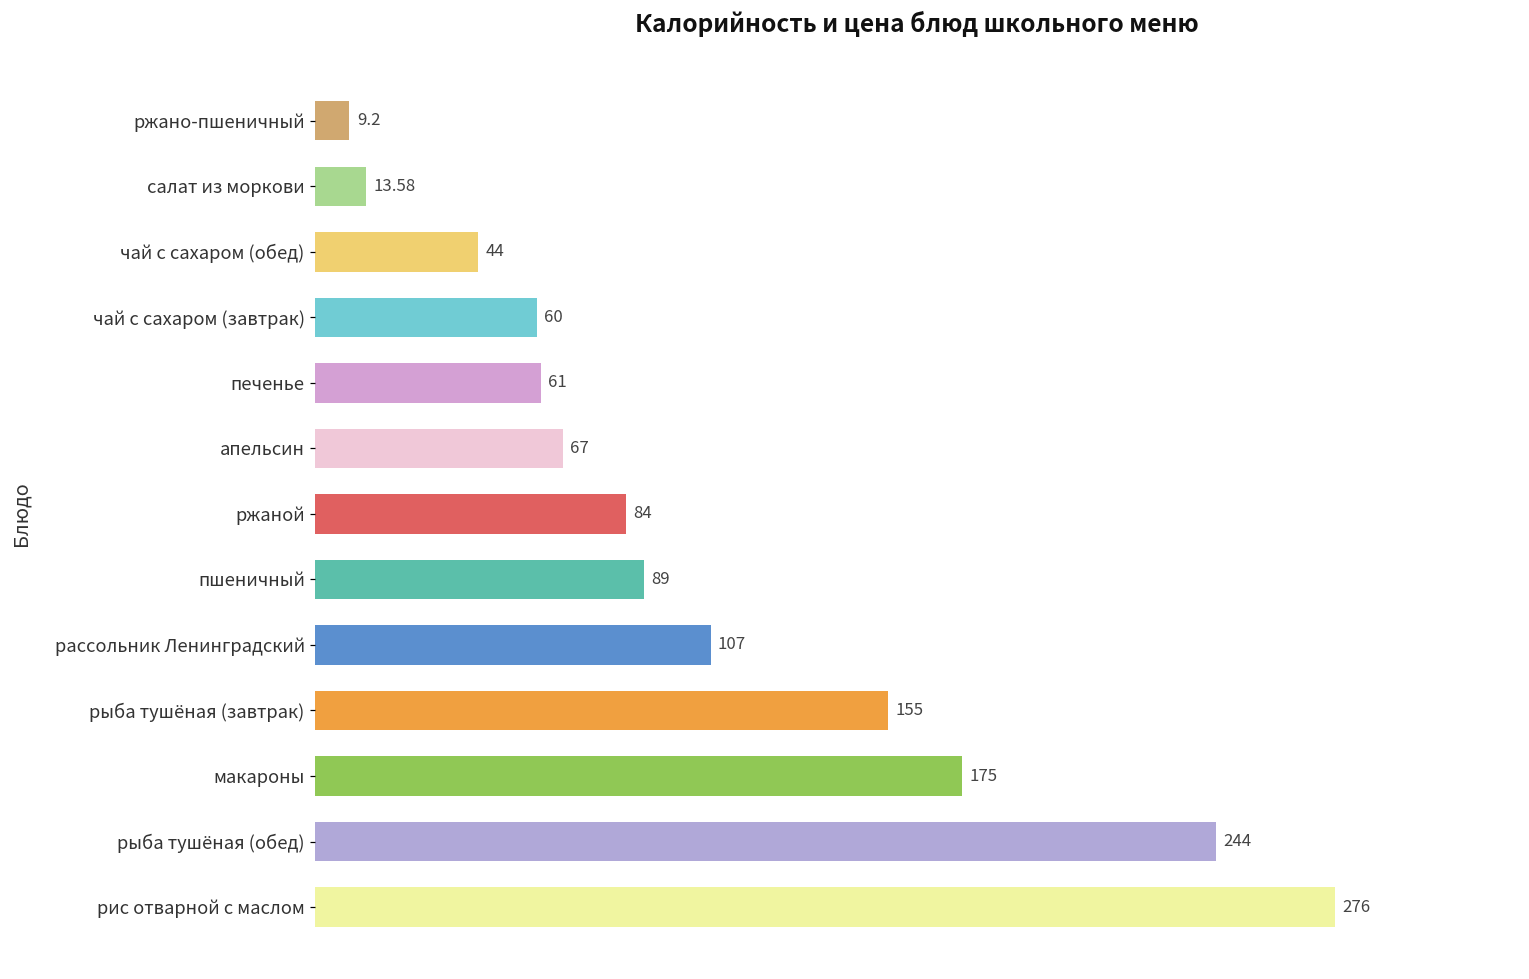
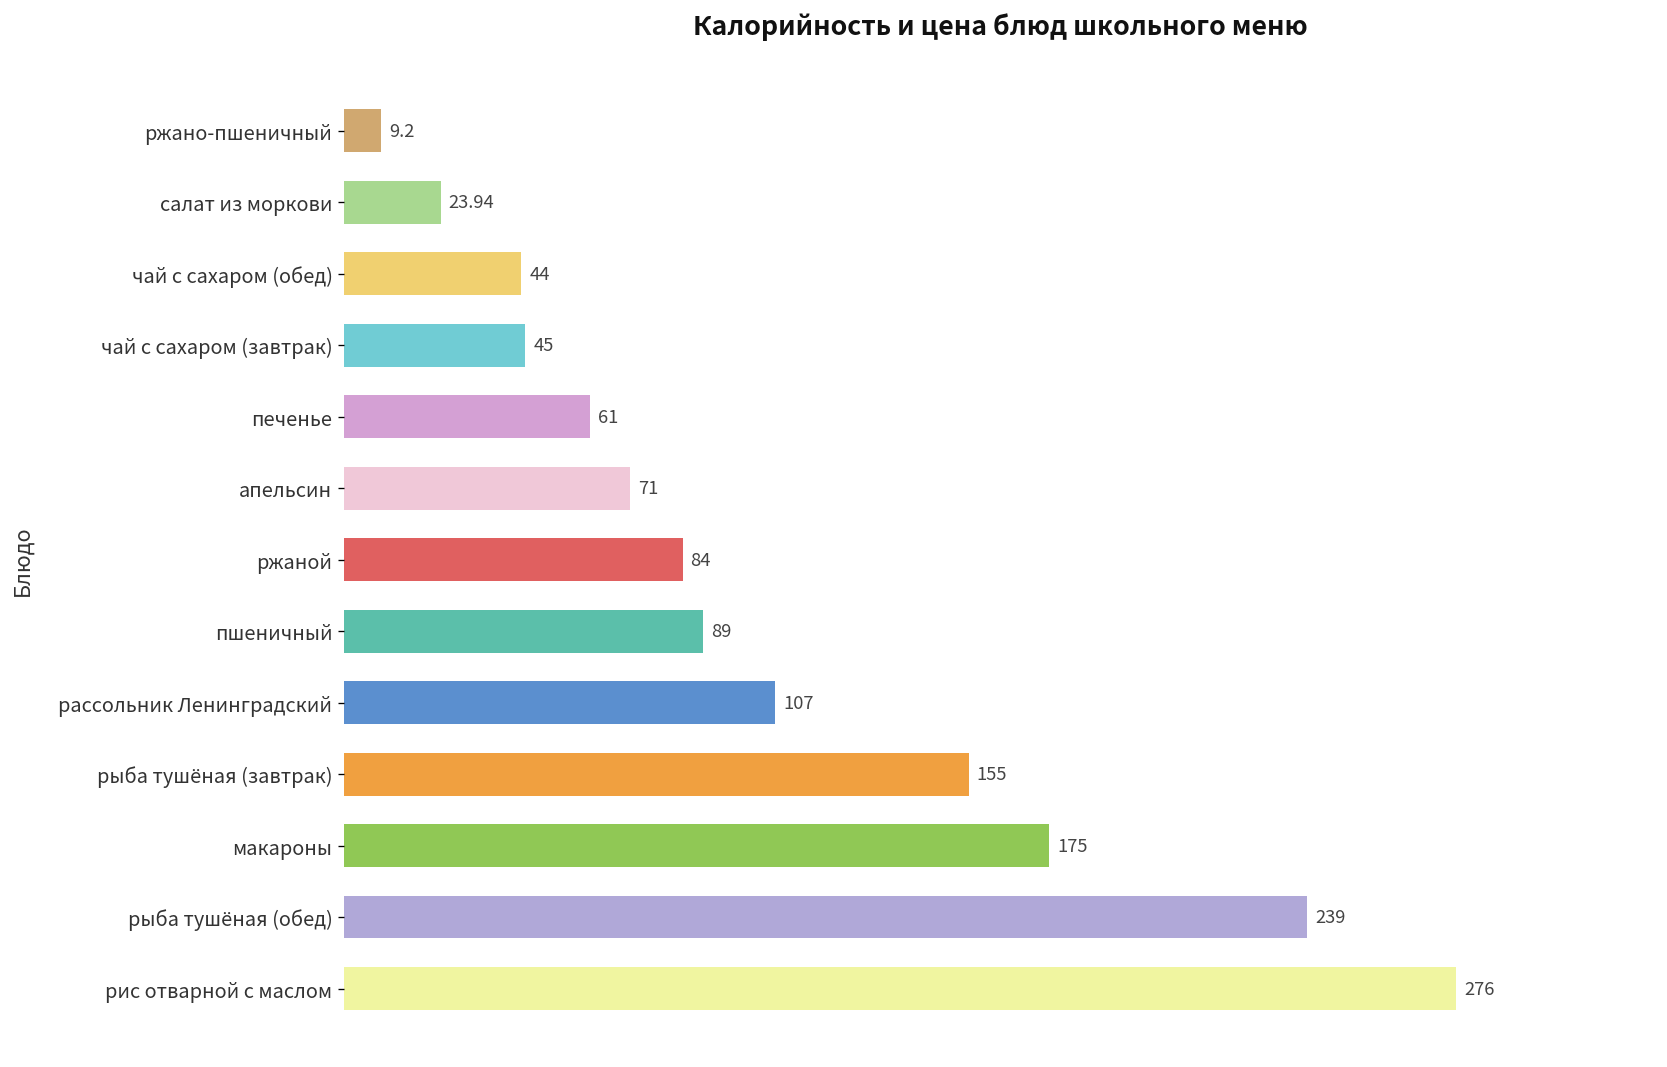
салат из моркови: 13.58 -> 23.94
чай с сахаром (завтрак): 60 -> 45
апельсин: 67 -> 71
рыба тушёная (обед): 244 -> 239
